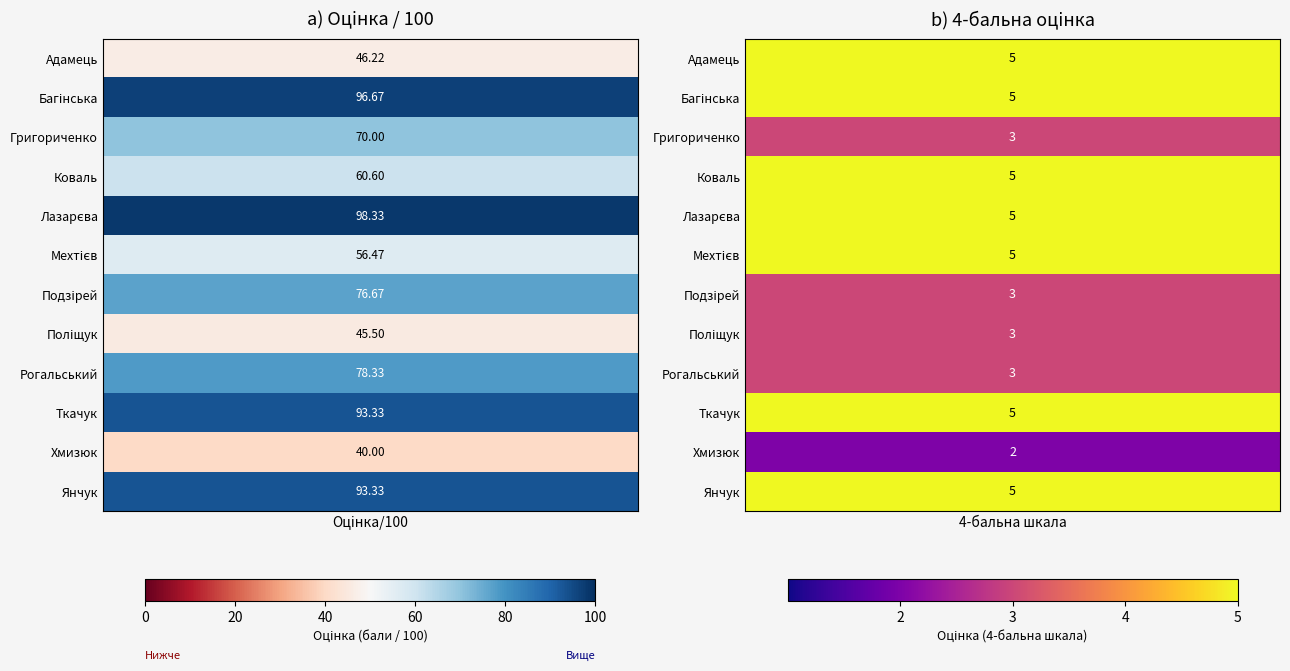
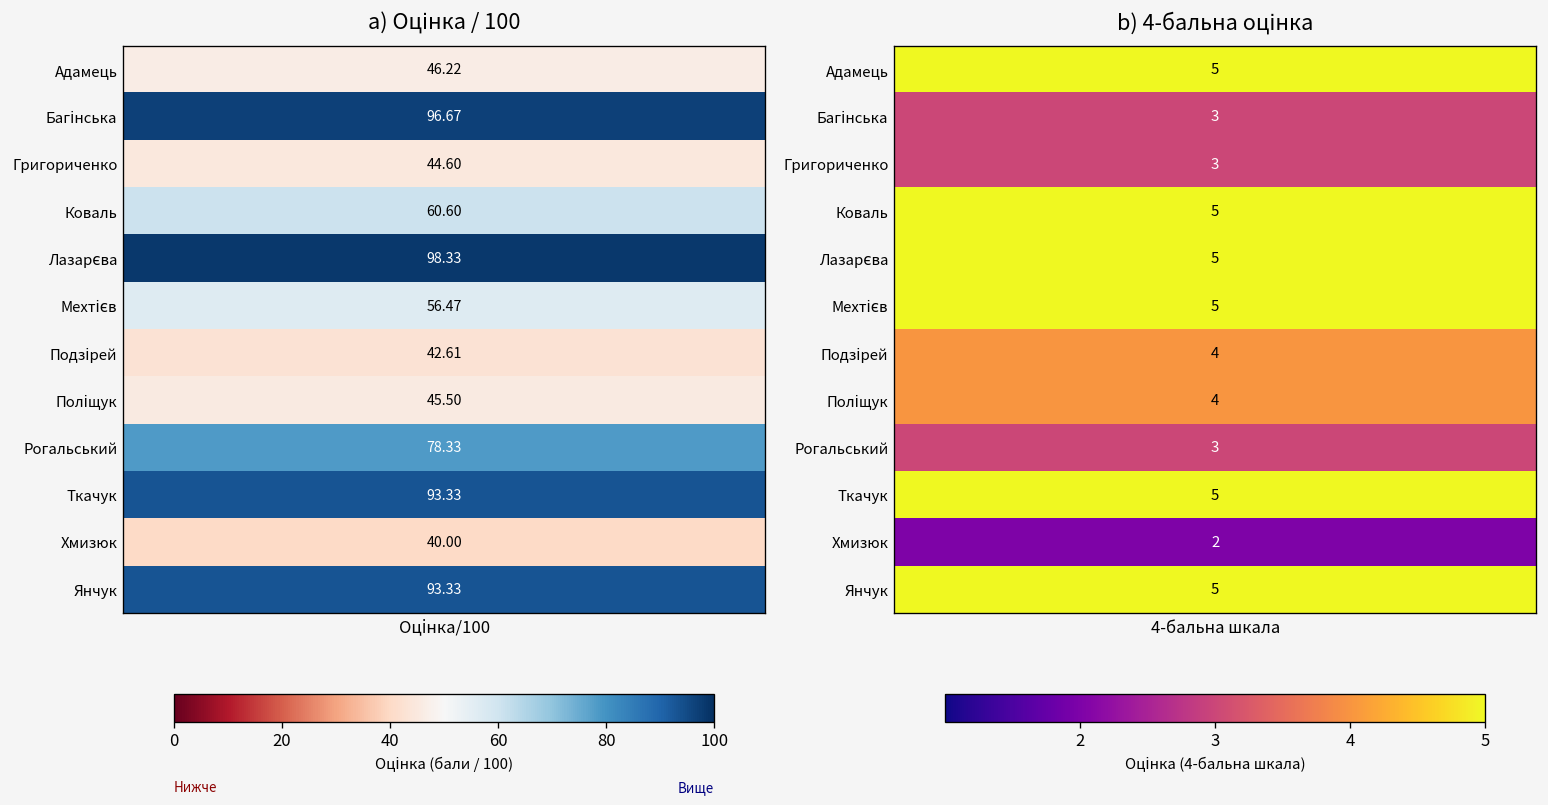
a) Оцінка / 100, Григориченко, Оцінка/100: 70.00 -> 44.60
a) Оцінка / 100, Подзірей, Оцінка/100: 76.67 -> 42.61
b) 4-бальна оцінка, Багінська, 4-бальна шкала: 5 -> 3
b) 4-бальна оцінка, Подзірей, 4-бальна шкала: 3 -> 4
b) 4-бальна оцінка, Поліщук, 4-бальна шкала: 3 -> 4
